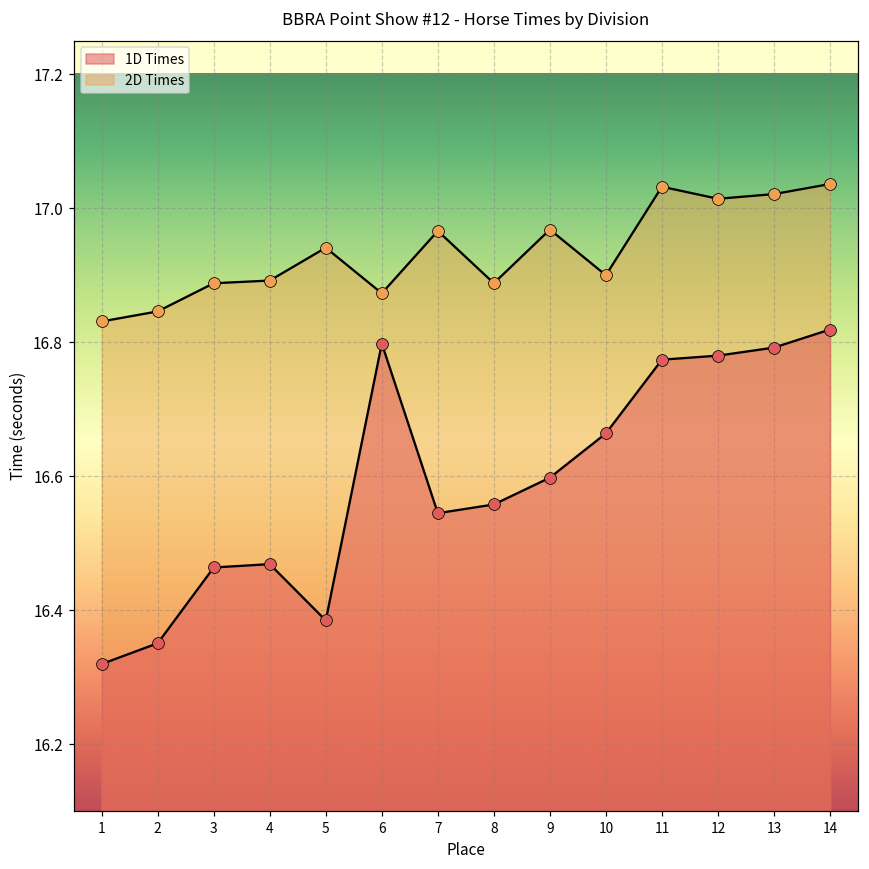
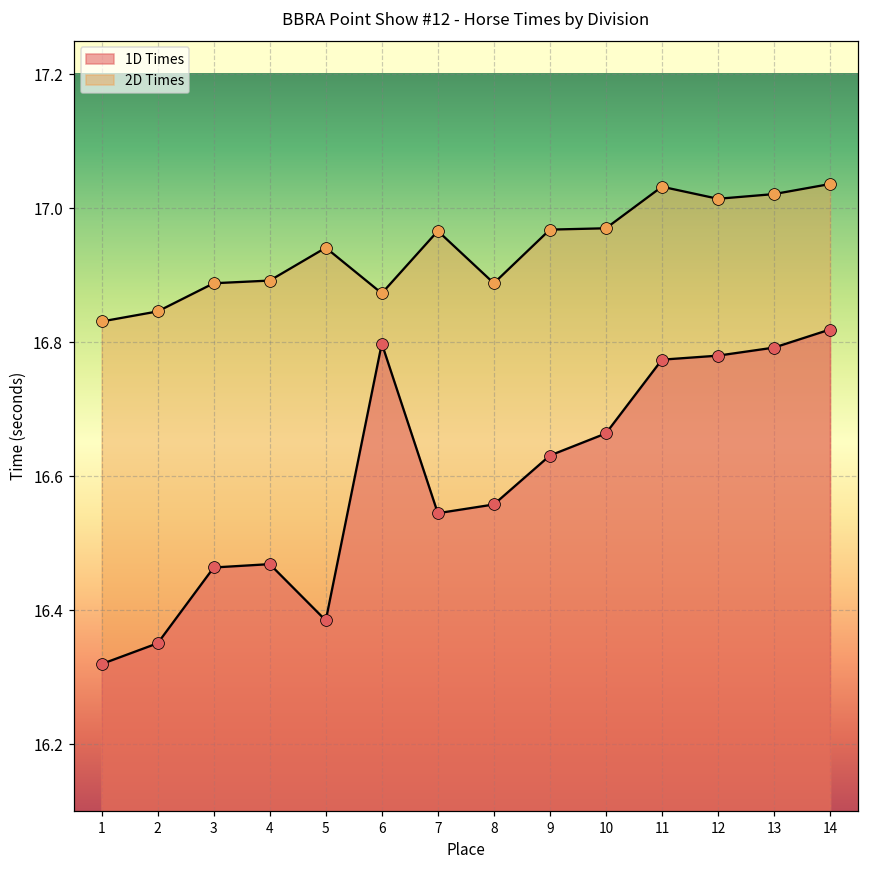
1D Times, 9: 16.60 -> 16.63
2D Times, 10: 16.90 -> 16.97
